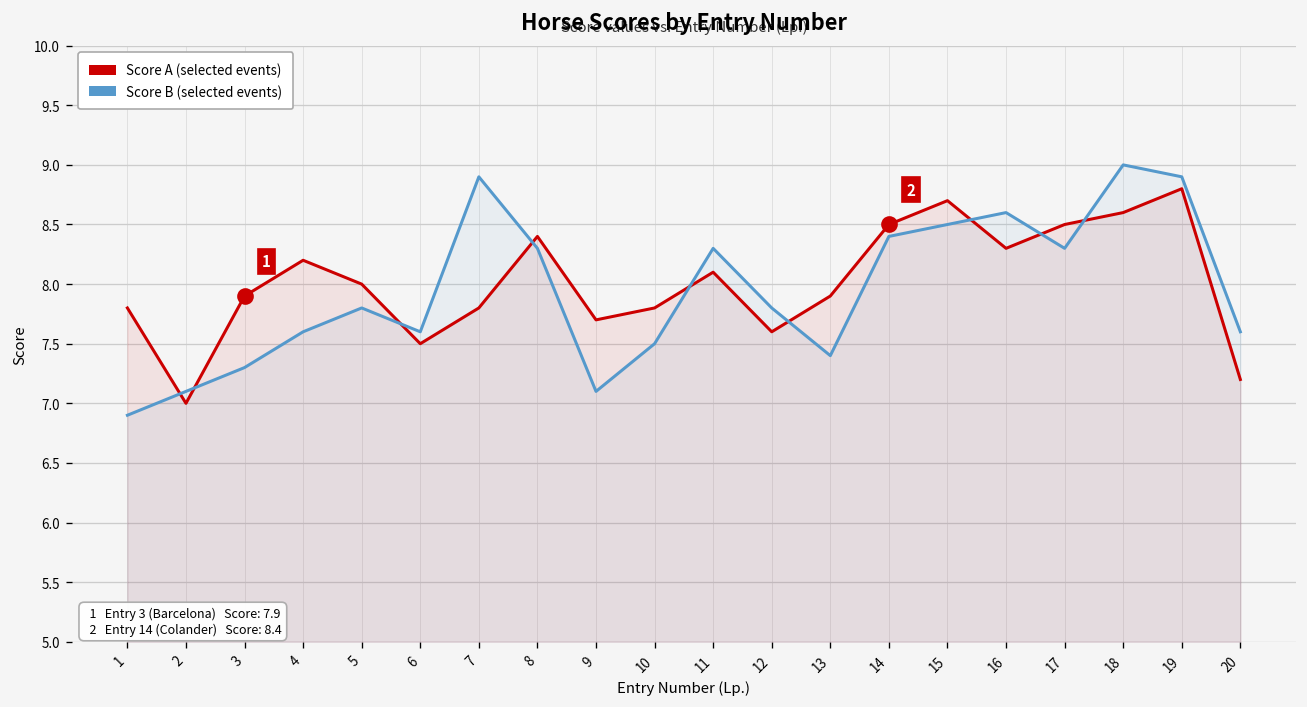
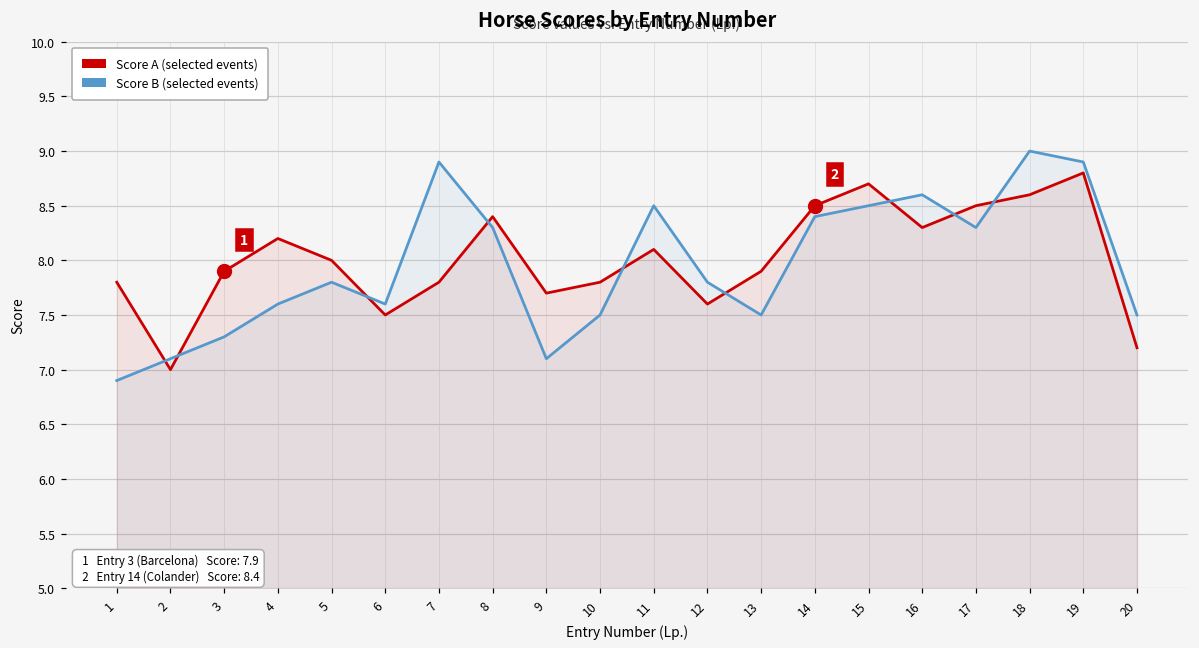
Score B (selected events), 11: 8.3 -> 8.5
Score B (selected events), 13: 7.4 -> 7.5
Score B (selected events), 20: 7.6 -> 7.5
